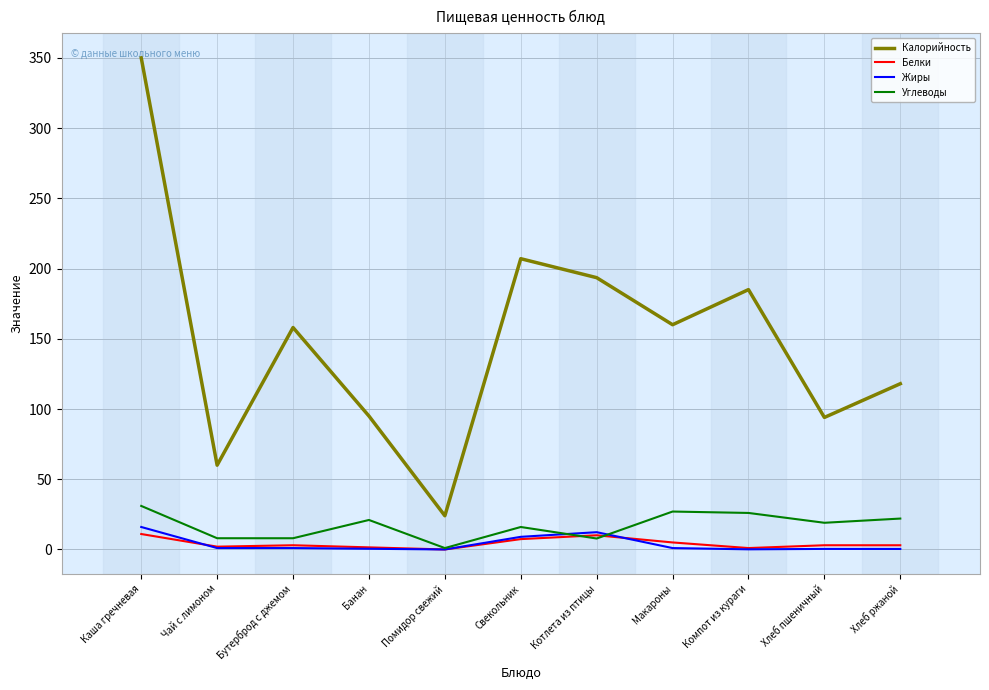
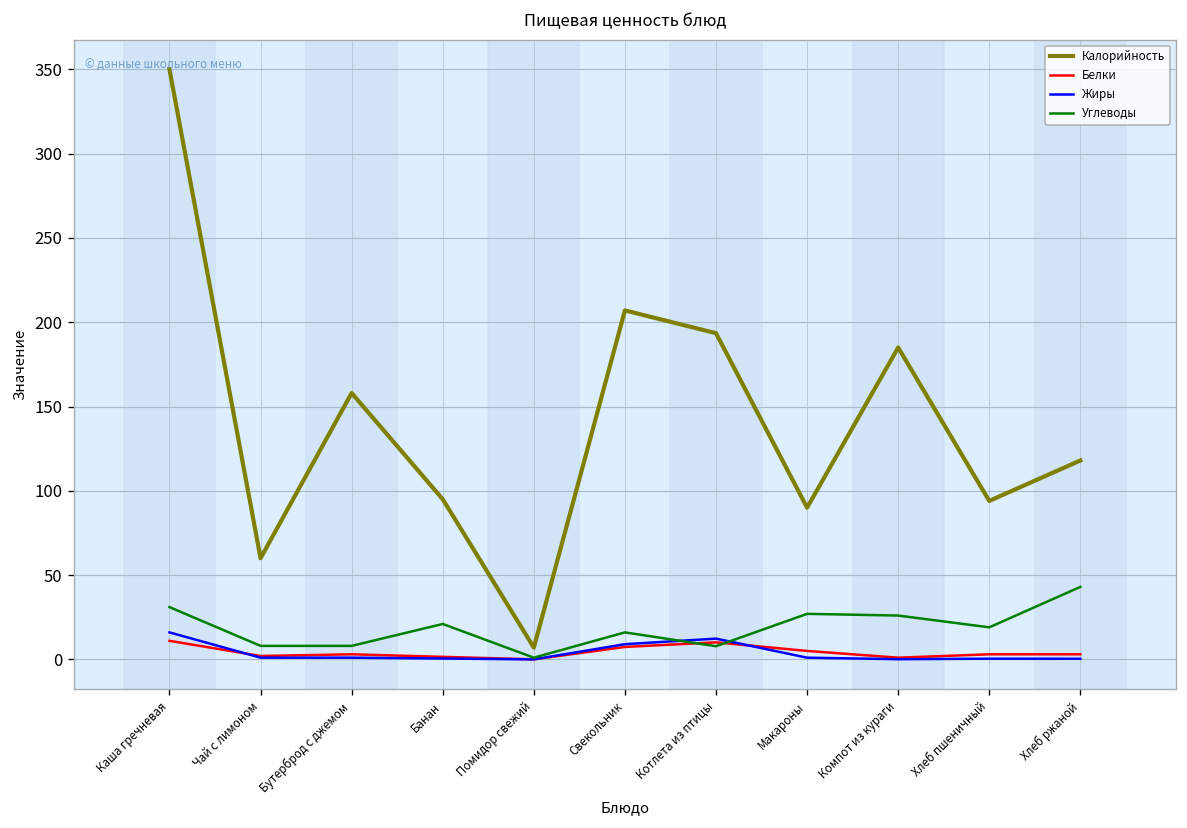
Калорийность, Помидор свежий: 24 -> 7
Калорийность, Макароны: 160 -> 90
Углеводы, Хлеб ржаной: 22 -> 43
